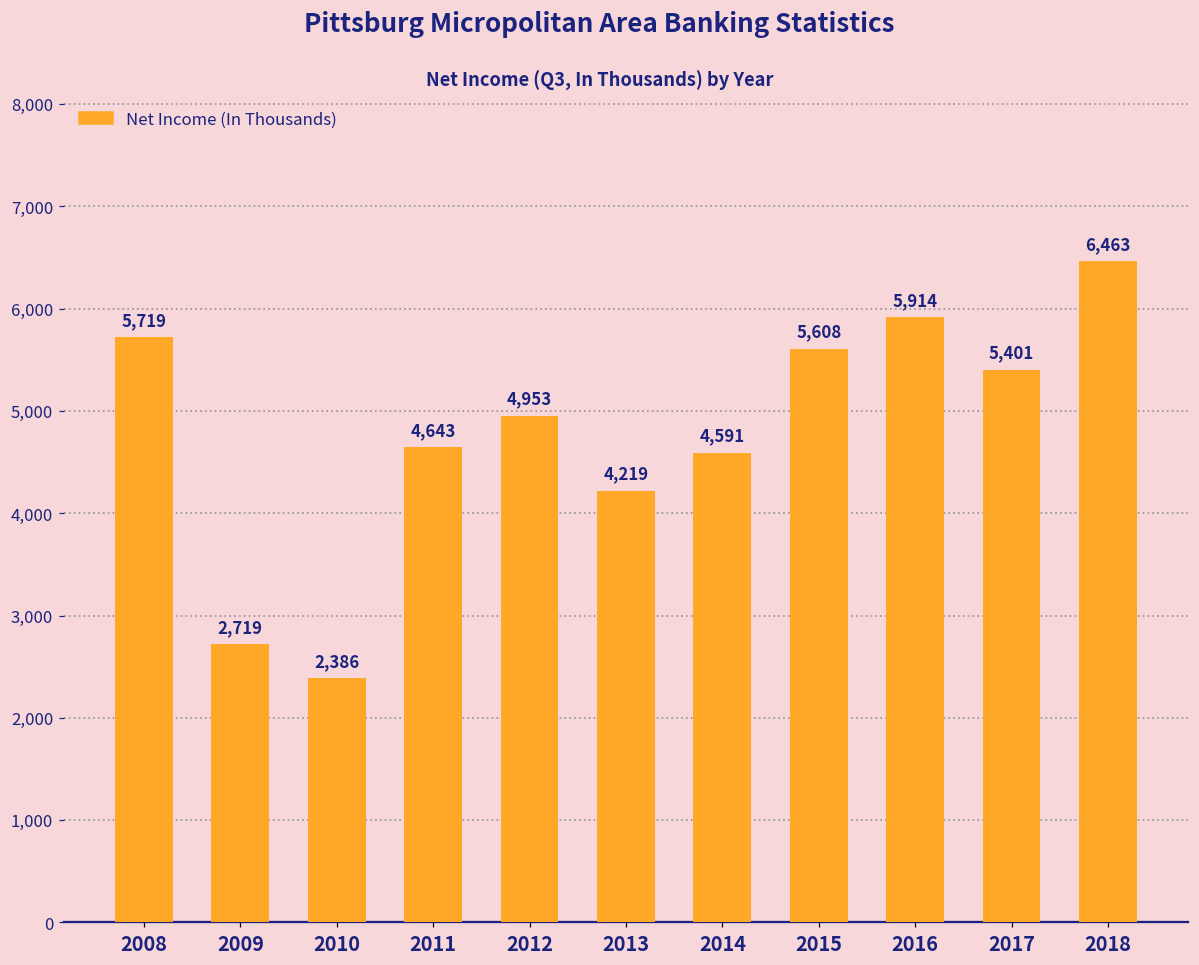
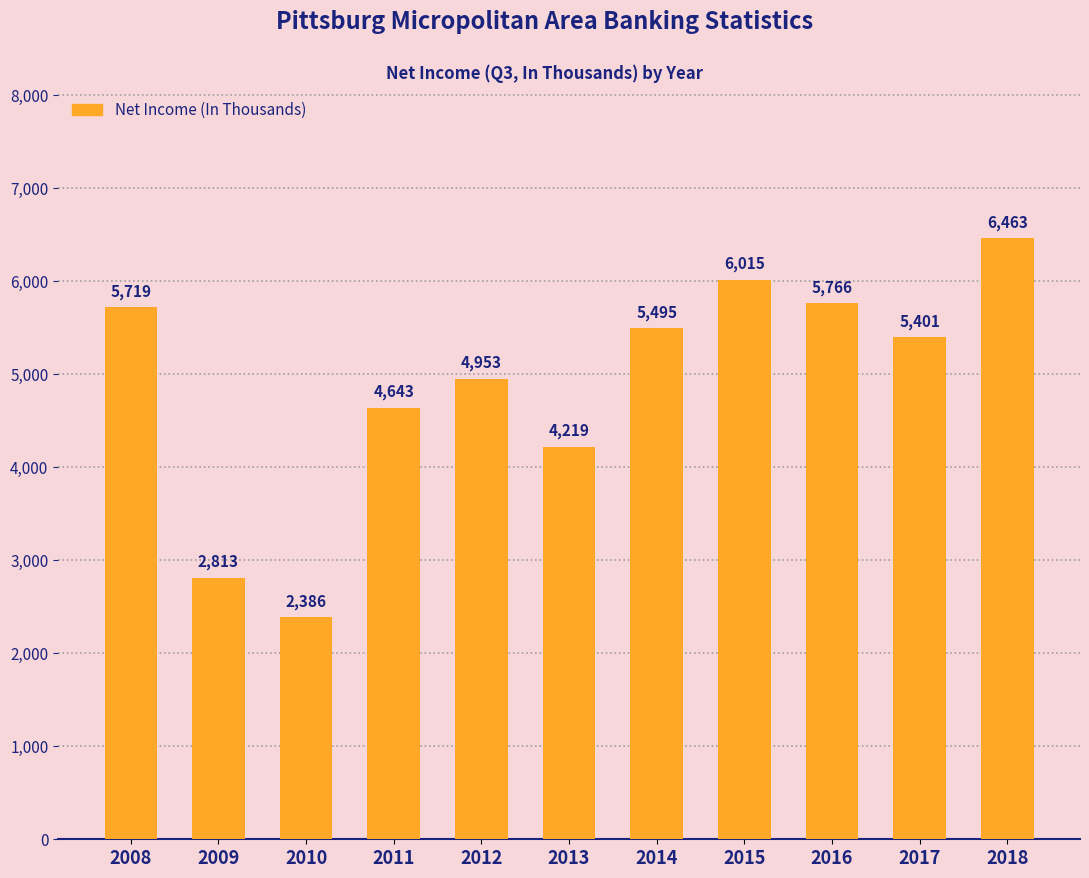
2009: 2,719 -> 2,813
2014: 4,591 -> 5,495
2015: 5,608 -> 6,015
2016: 5,914 -> 5,766
